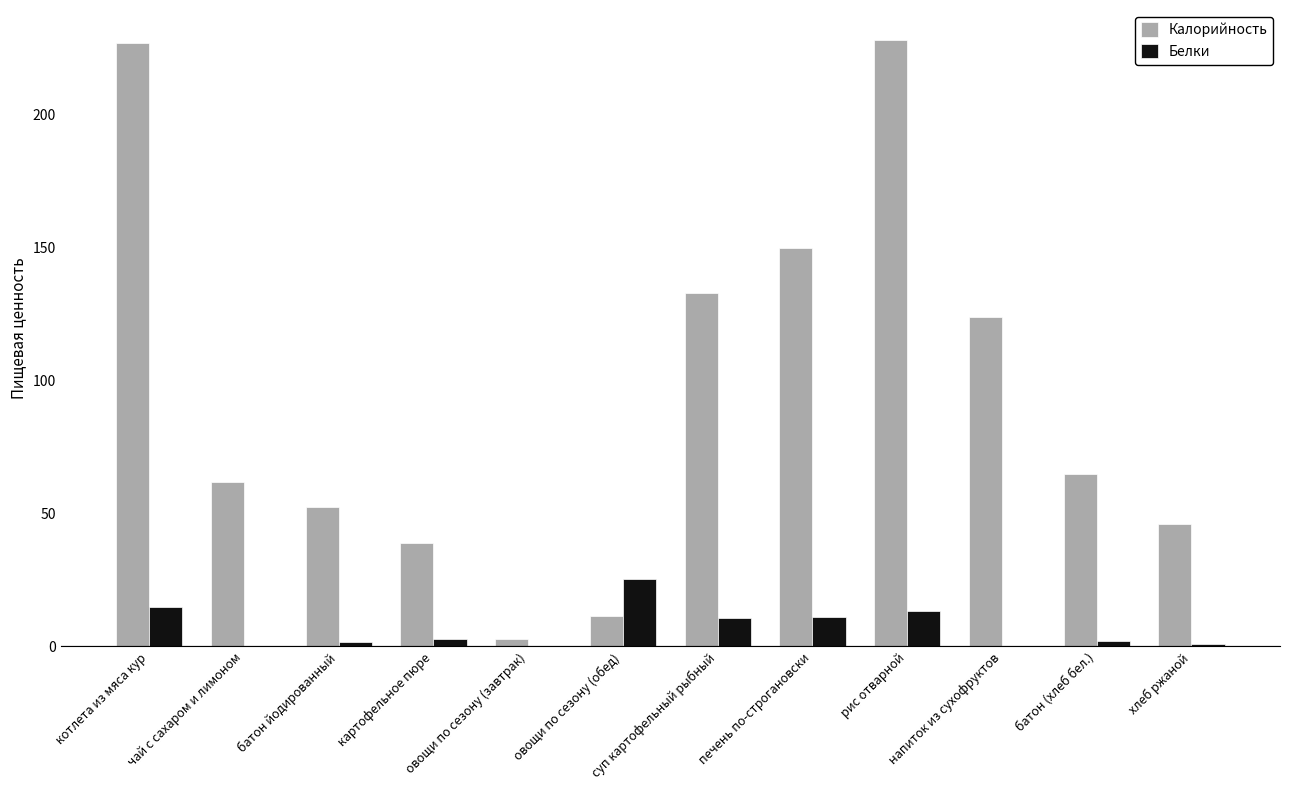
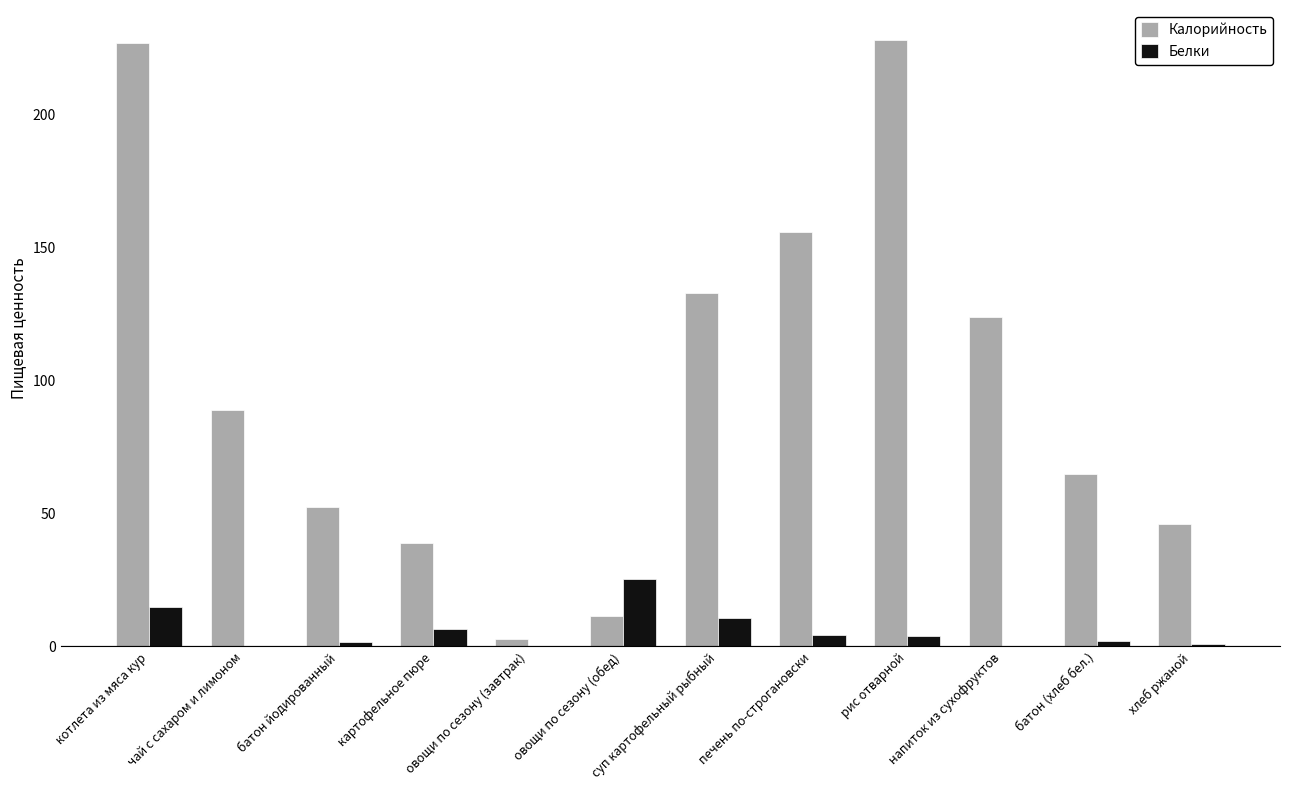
Калорийность, чай с сахаром и лимоном: 62 -> 89
Белки, картофельное пюре: 3 -> 7
Калорийность, печень по-строгановски: 150 -> 156
Белки, печень по-строгановски: 11 -> 4
Белки, рис отварной: 14 -> 4
